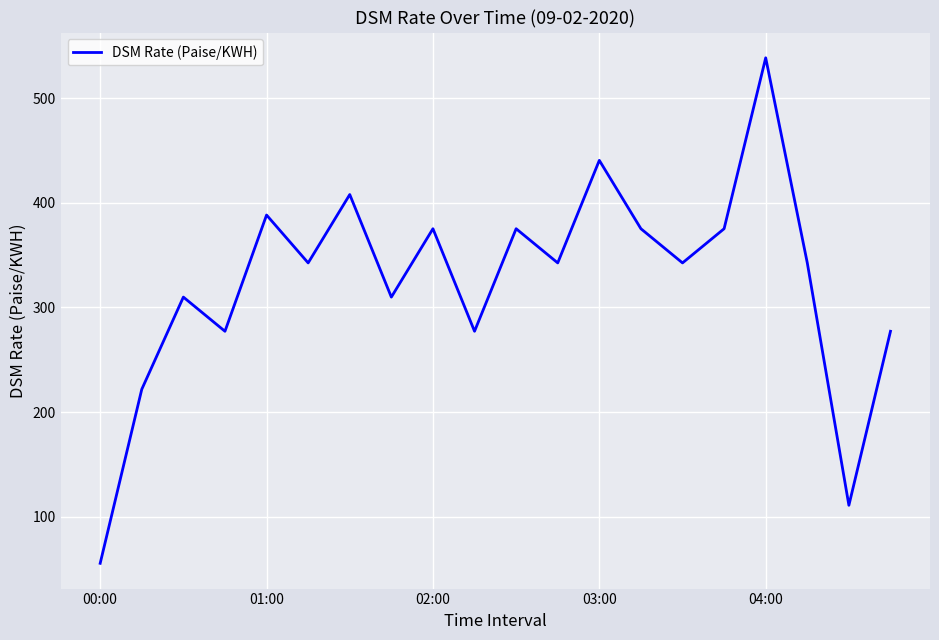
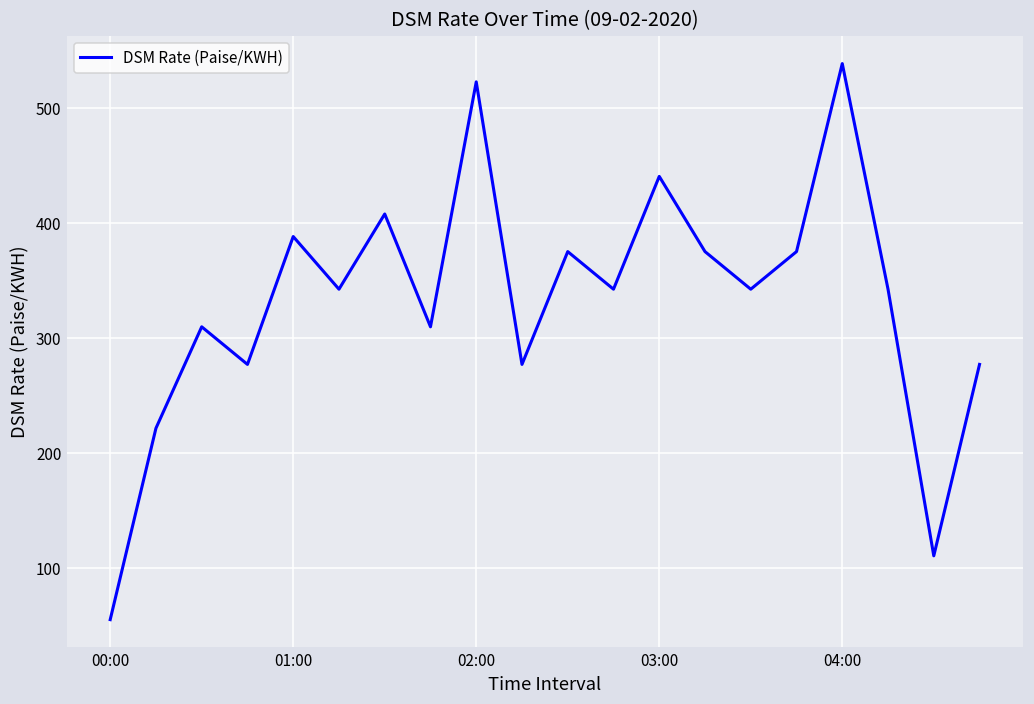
02:00: 375 -> 523
